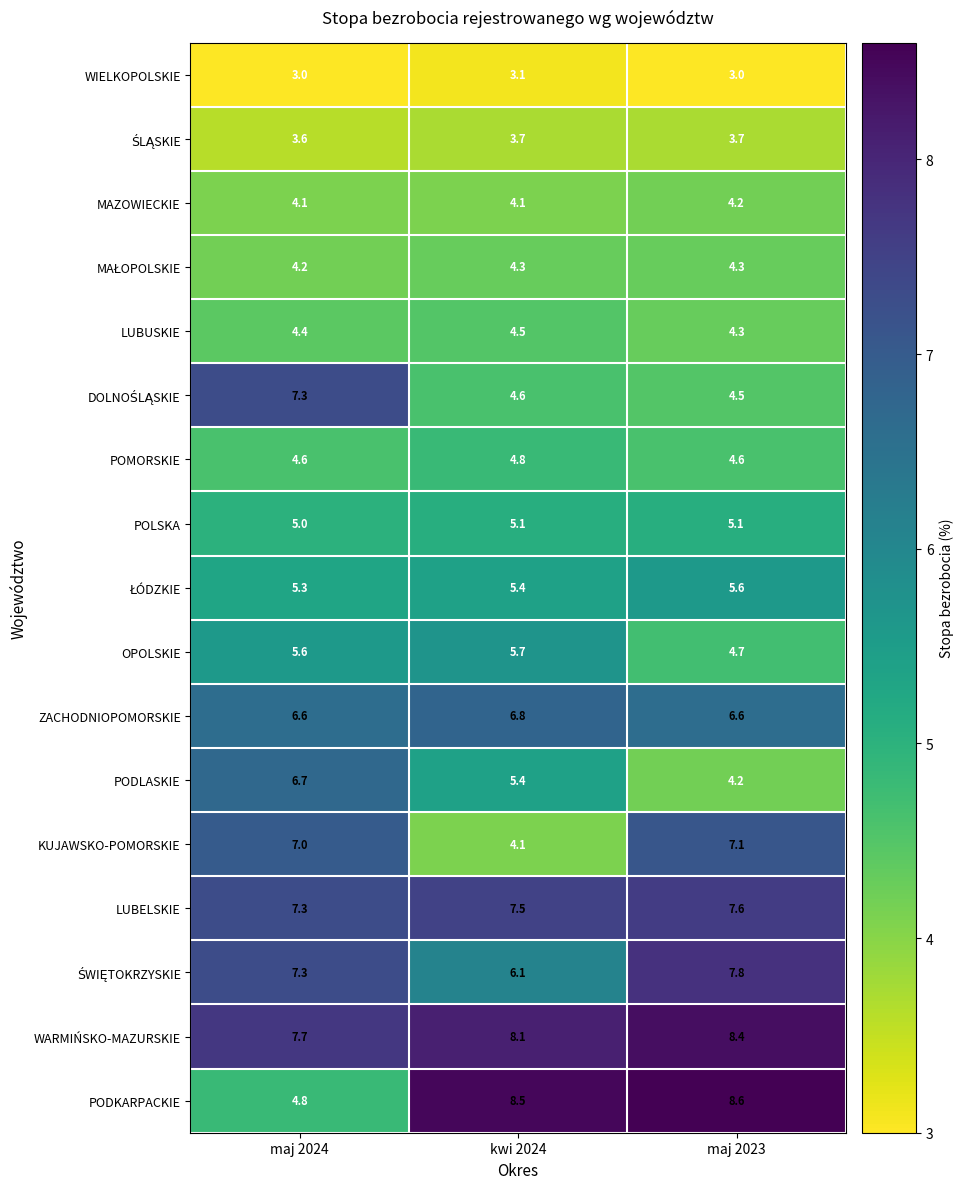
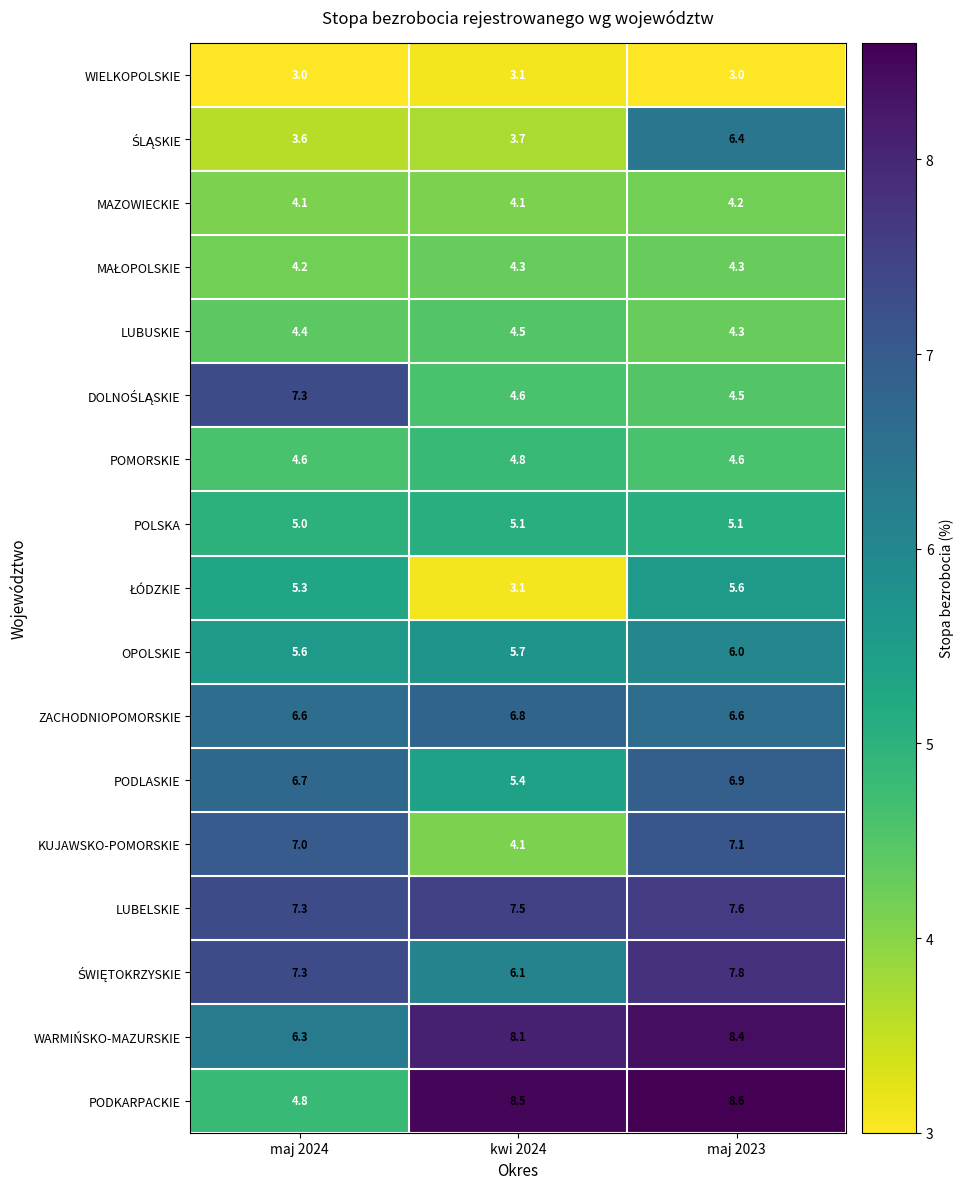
ŚLĄSKIE, maj 2023: 3.7 -> 6.4
ŁÓDZKIE, kwi 2024: 5.4 -> 3.1
OPOLSKIE, maj 2023: 4.7 -> 6.0
PODLASKIE, maj 2023: 4.2 -> 6.9
WARMIŃSKO-MAZURSKIE, maj 2024: 7.7 -> 6.3
